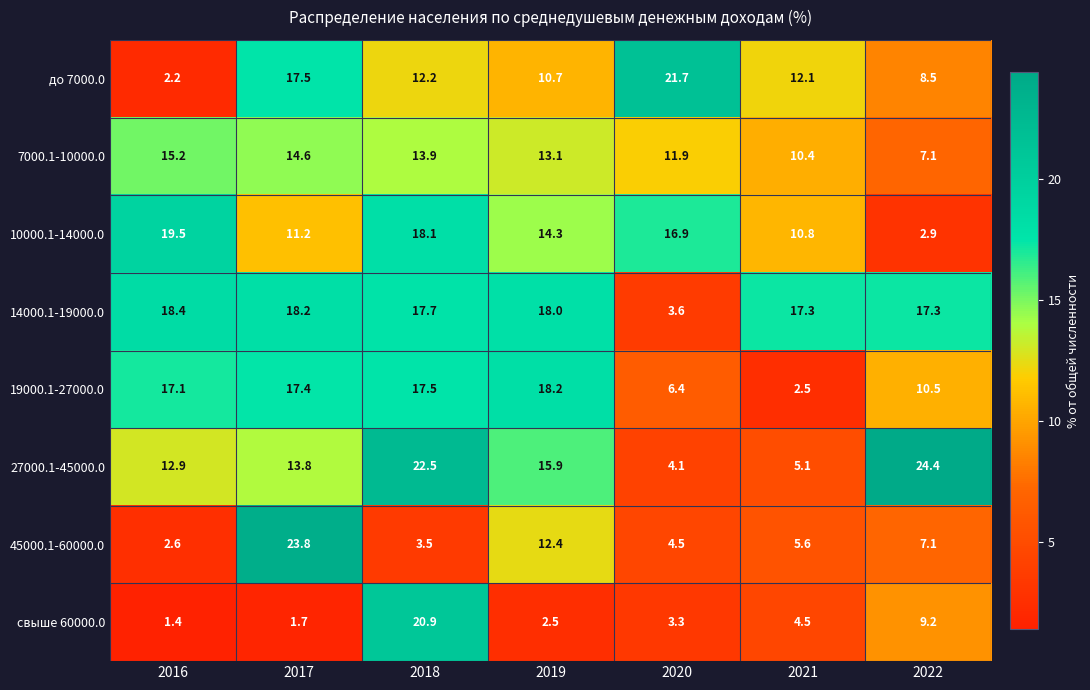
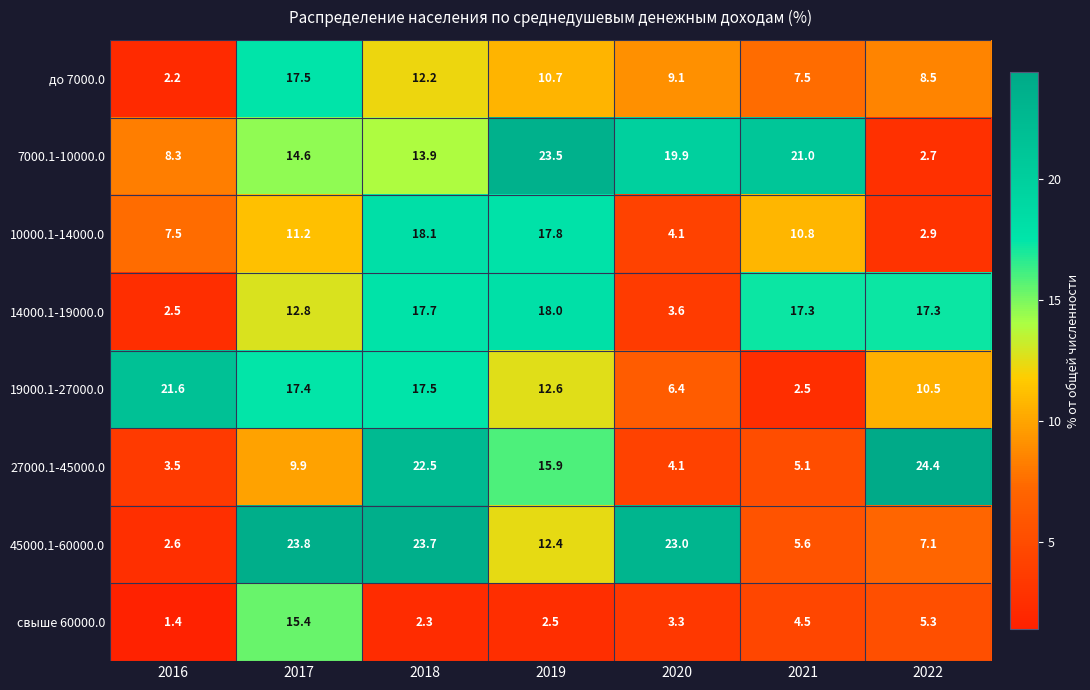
до 7000.0, 2020: 21.7 -> 9.1
до 7000.0, 2021: 12.1 -> 7.5
7000.1-10000.0, 2016: 15.2 -> 8.3
7000.1-10000.0, 2019: 13.1 -> 23.5
7000.1-10000.0, 2020: 11.9 -> 19.9
7000.1-10000.0, 2021: 10.4 -> 21.0
7000.1-10000.0, 2022: 7.1 -> 2.7
10000.1-14000.0, 2016: 19.5 -> 7.5
10000.1-14000.0, 2019: 14.3 -> 17.8
10000.1-14000.0, 2020: 16.9 -> 4.1
14000.1-19000.0, 2016: 18.4 -> 2.5
14000.1-19000.0, 2017: 18.2 -> 12.8
19000.1-27000.0, 2016: 17.1 -> 21.6
19000.1-27000.0, 2019: 18.2 -> 12.6
27000.1-45000.0, 2016: 12.9 -> 3.5
27000.1-45000.0, 2017: 13.8 -> 9.9
45000.1-60000.0, 2018: 3.5 -> 23.7
45000.1-60000.0, 2020: 4.5 -> 23.0
свыше 60000.0, 2017: 1.7 -> 15.4
свыше 60000.0, 2018: 20.9 -> 2.3
свыше 60000.0, 2022: 9.2 -> 5.3
